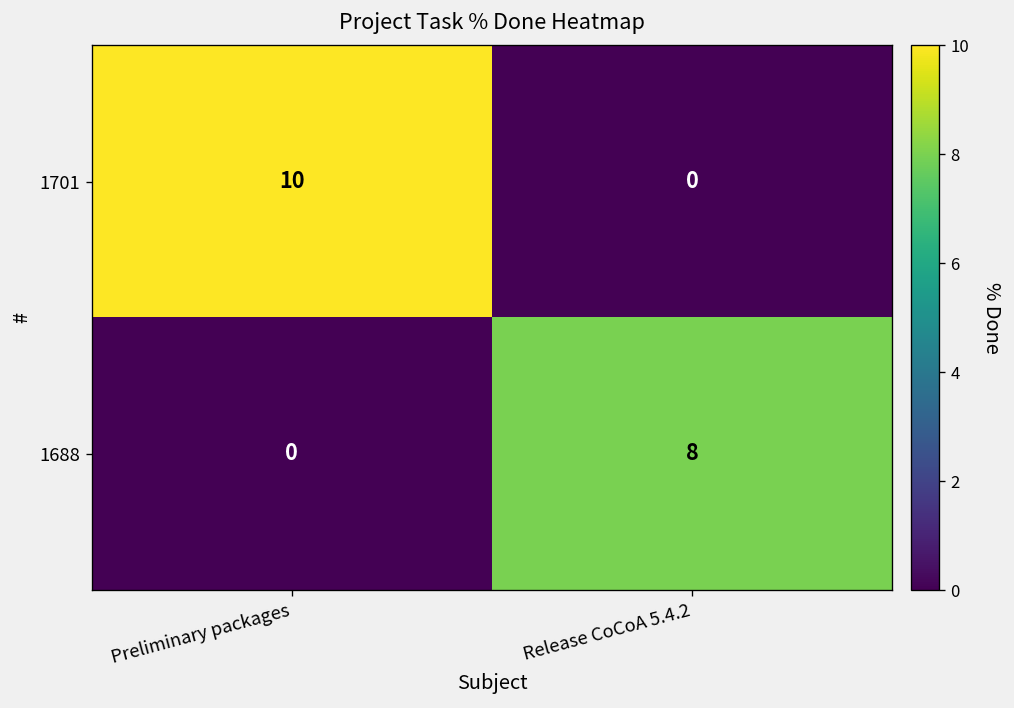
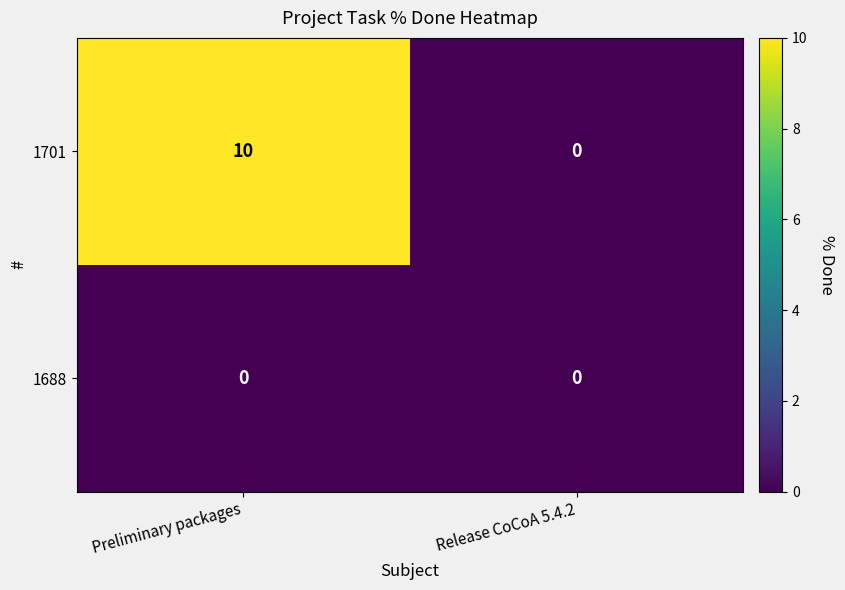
1688, Release CoCoA 5.4.2: 8 -> 0
